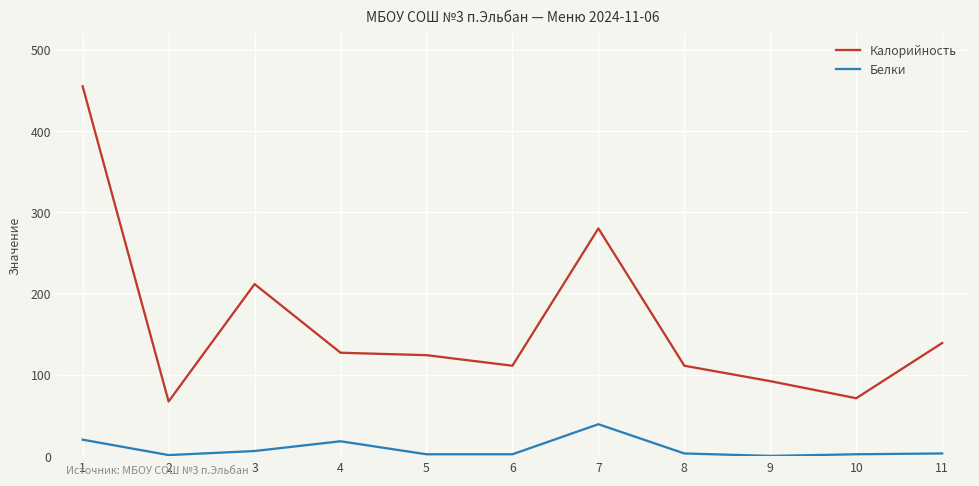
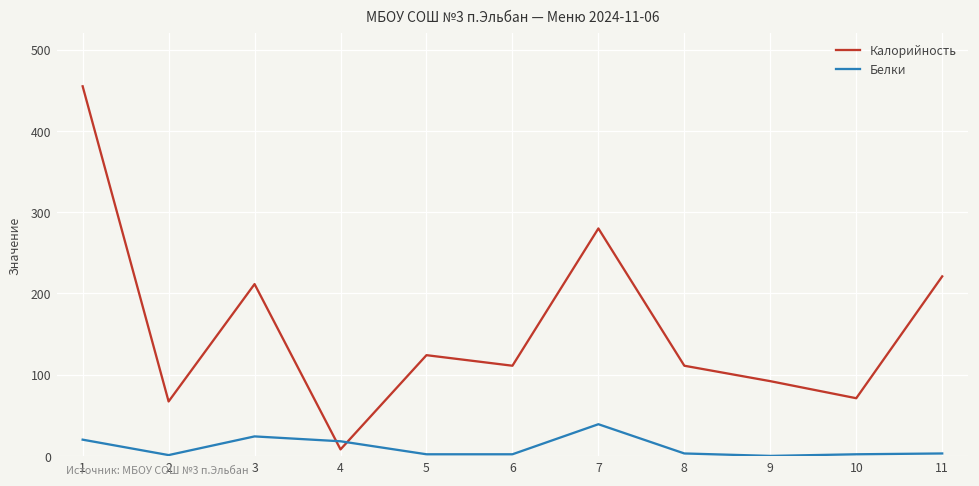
Белки, 3: 10 -> 20
Калорийность, 4: 130 -> 10
Калорийность, 11: 140 -> 220
